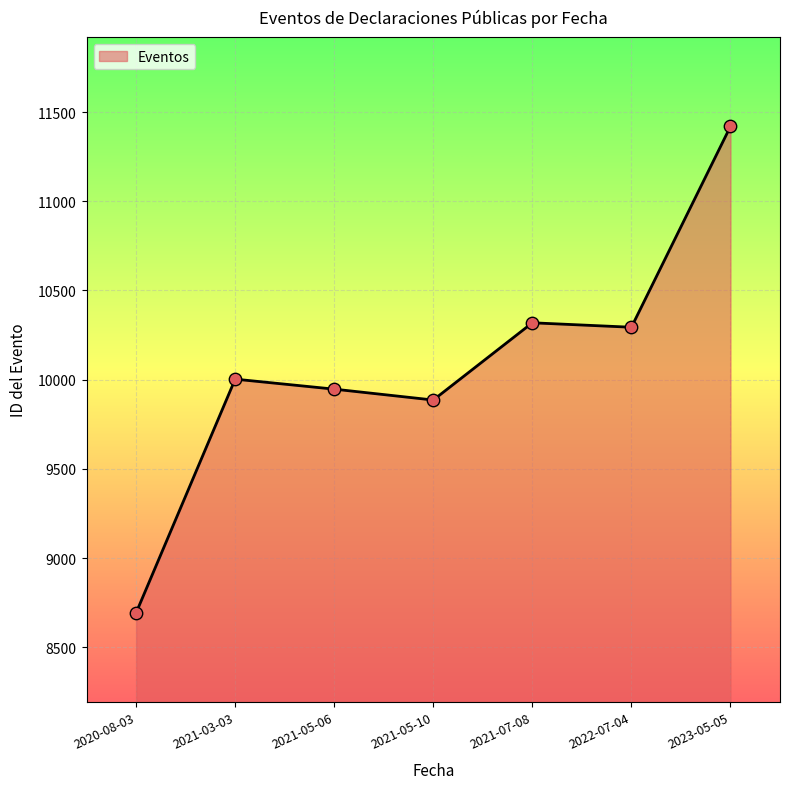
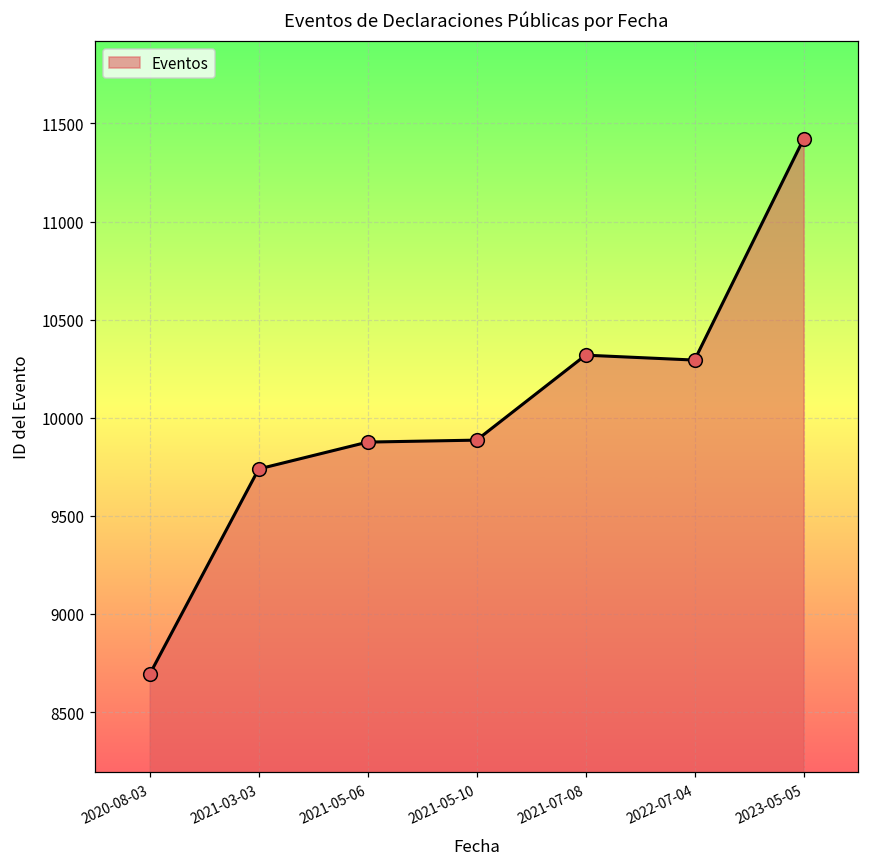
2021-03-03: 10000 -> 9740
2021-05-06: 9950 -> 9880
